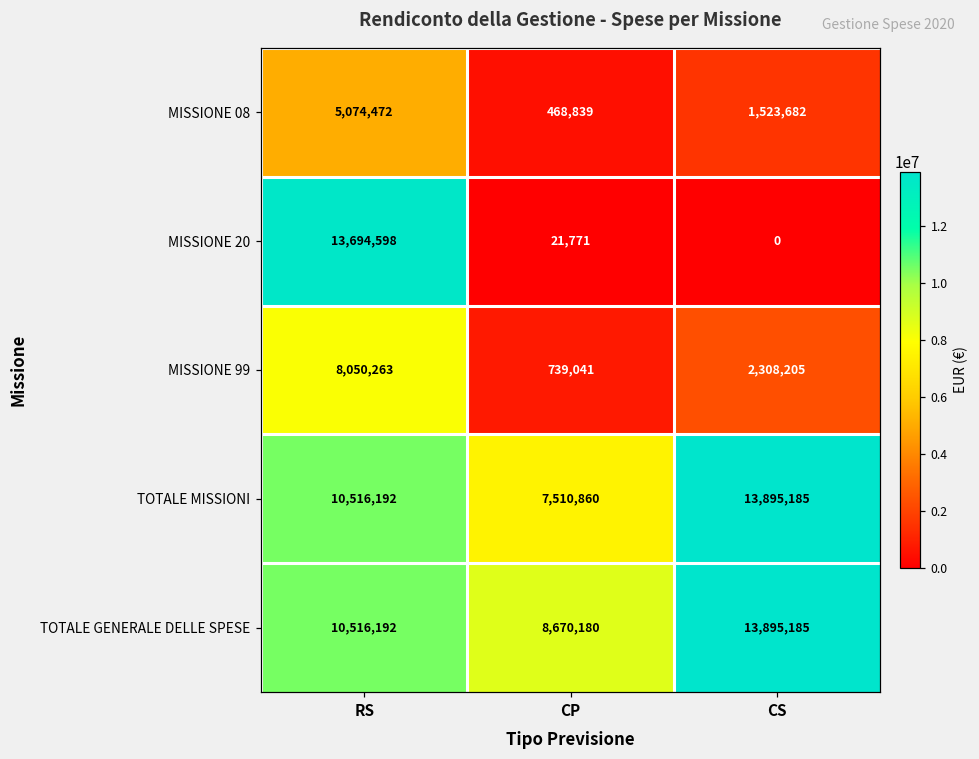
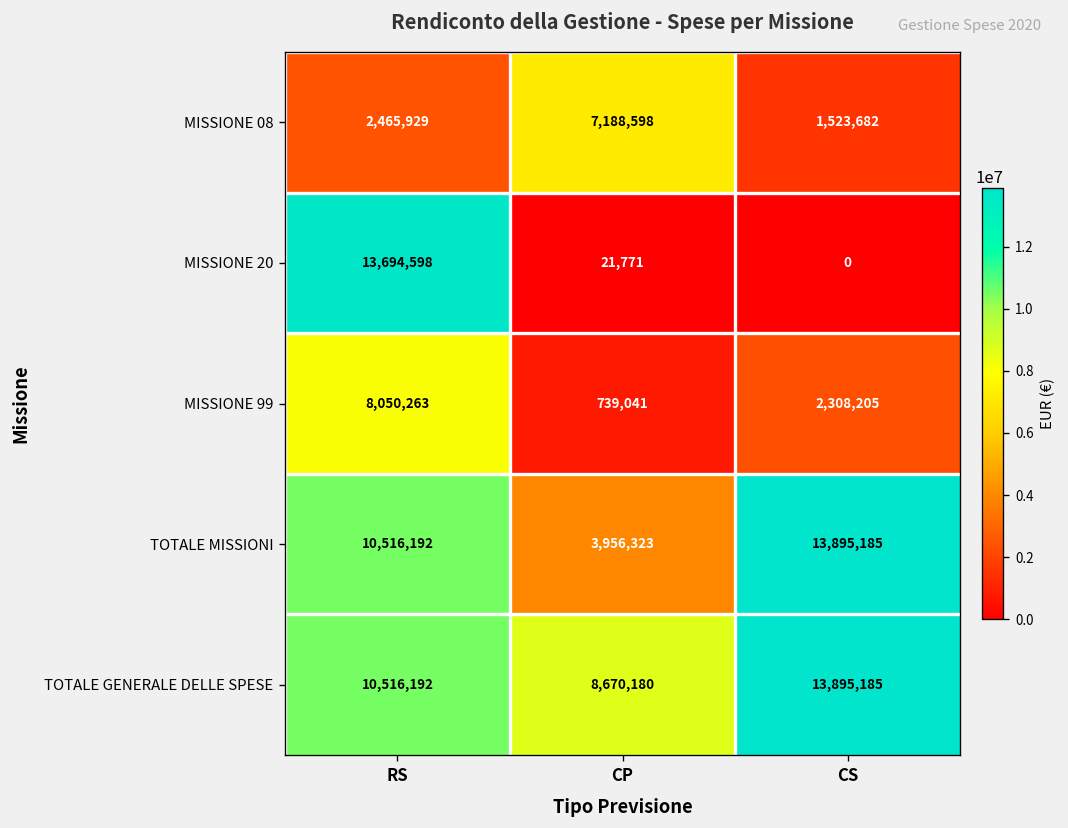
MISSIONE 08, RS: 5,074,472 -> 2,465,929
MISSIONE 08, CP: 468,839 -> 7,188,598
TOTALE MISSIONI, CP: 7,510,860 -> 3,956,323
